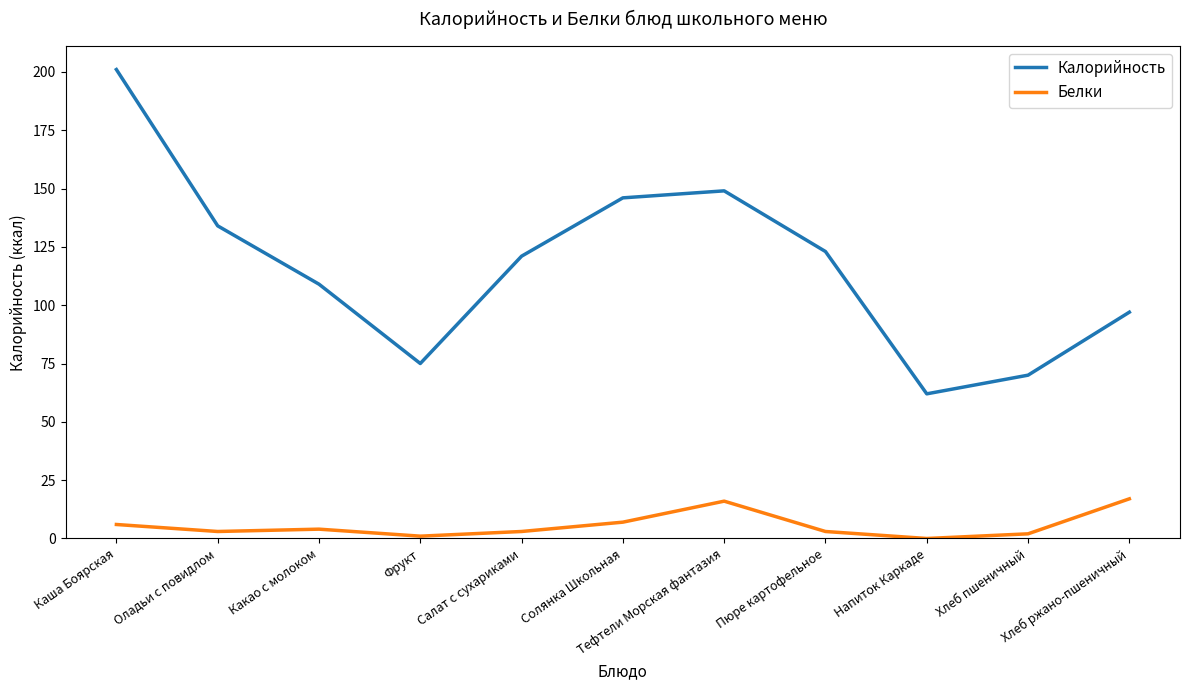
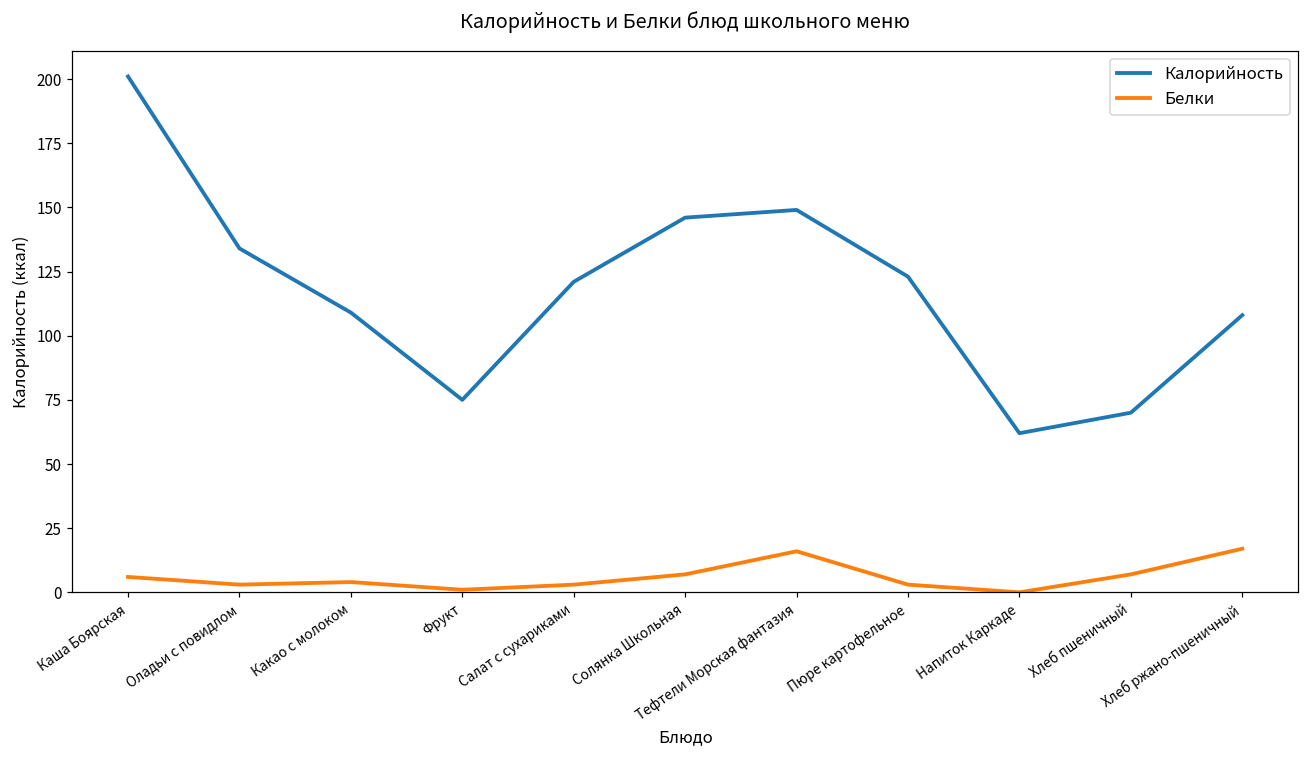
Белки, Хлеб пшеничный: 2 -> 7
Калорийность, Хлеб ржано-пшеничный: 97 -> 108
